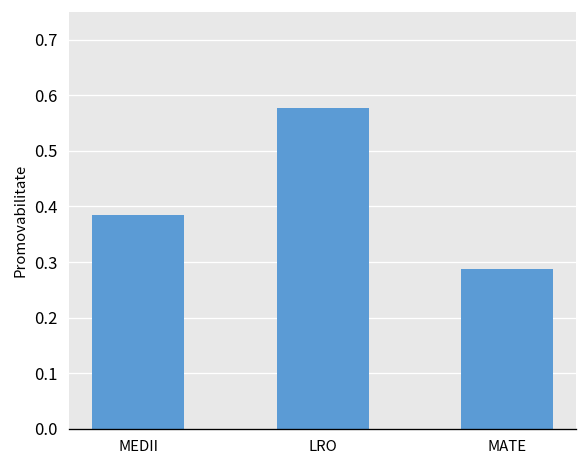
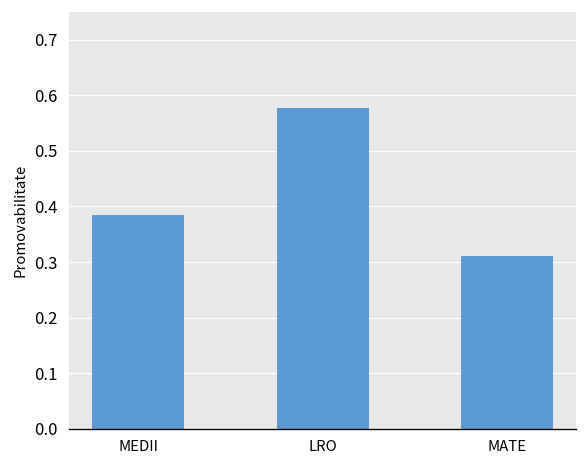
MATE: 0.29 -> 0.31
